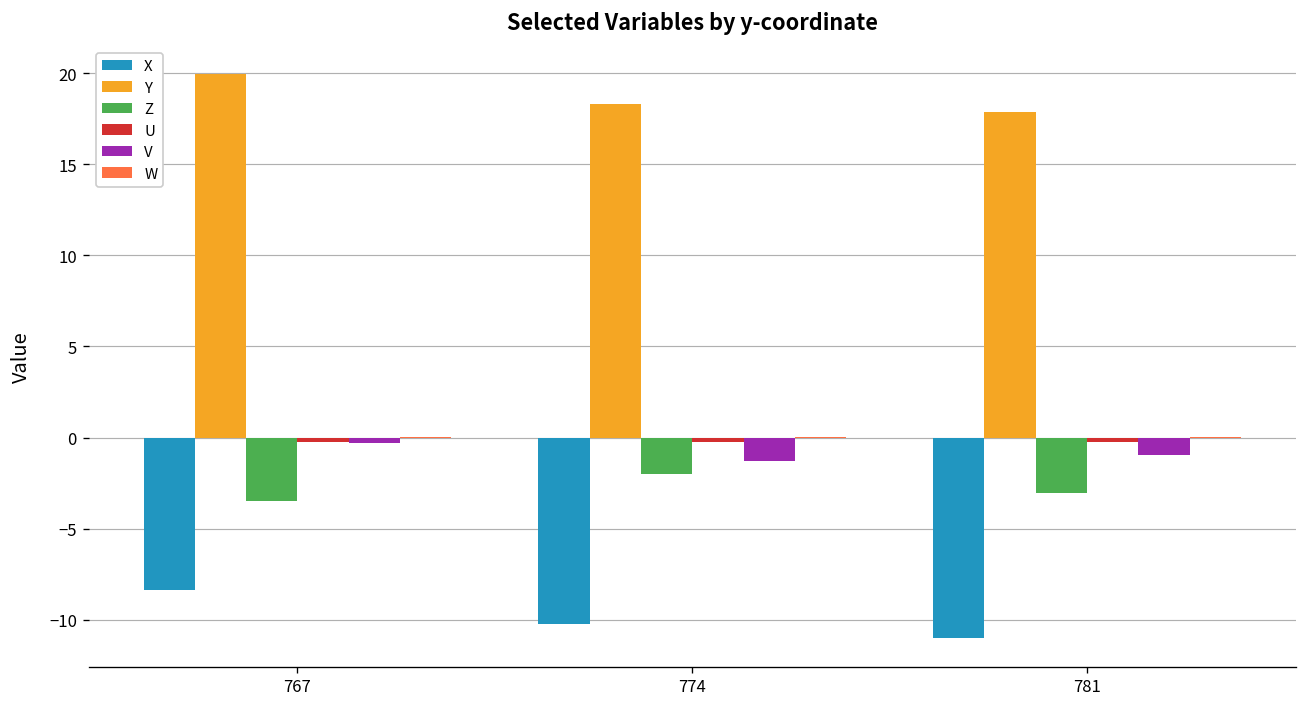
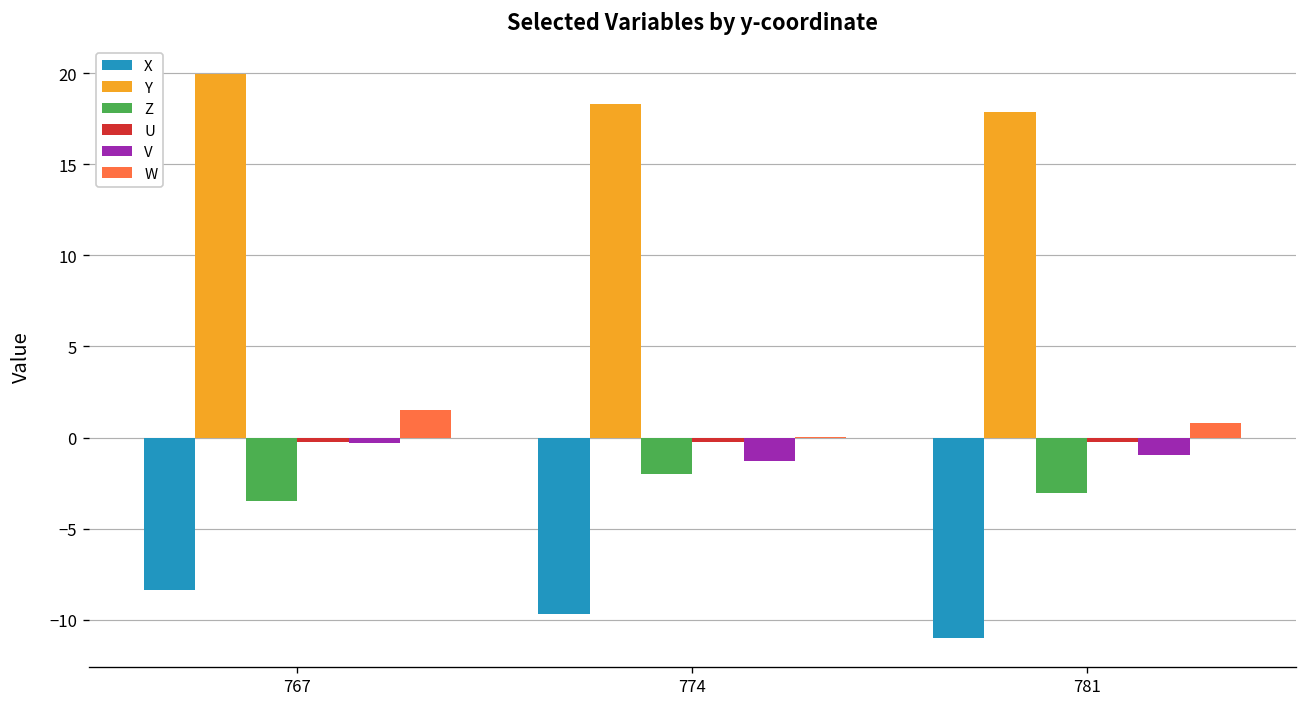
W, 767: 0.0 -> 1.5
X, 774: -10.3 -> -9.7
W, 781: 0.0 -> 0.8
